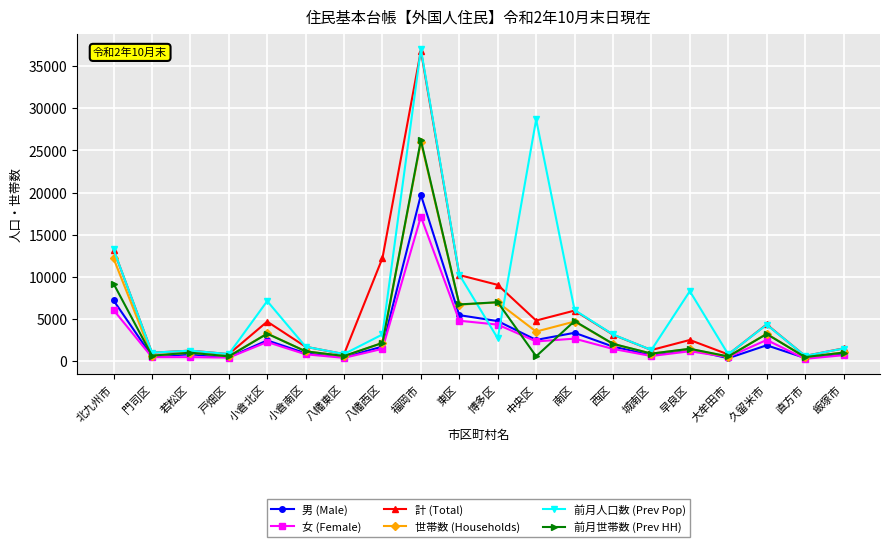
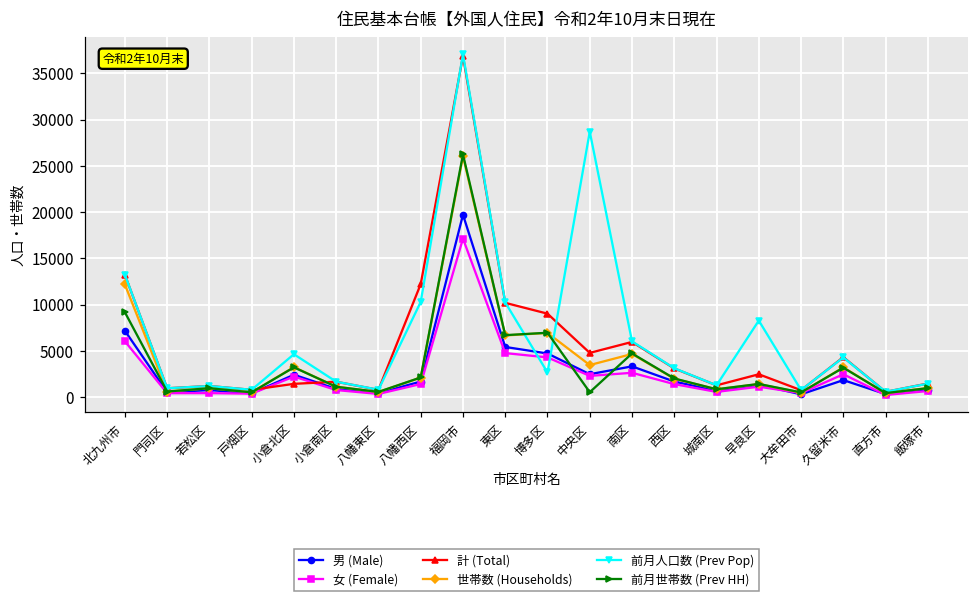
計 (Total), 小倉北区: 5000 -> 1000
前月人口数 (Prev Pop), 小倉北区: 7000 -> 5000
前月人口数 (Prev Pop), 八幡西区: 3000 -> 10000
